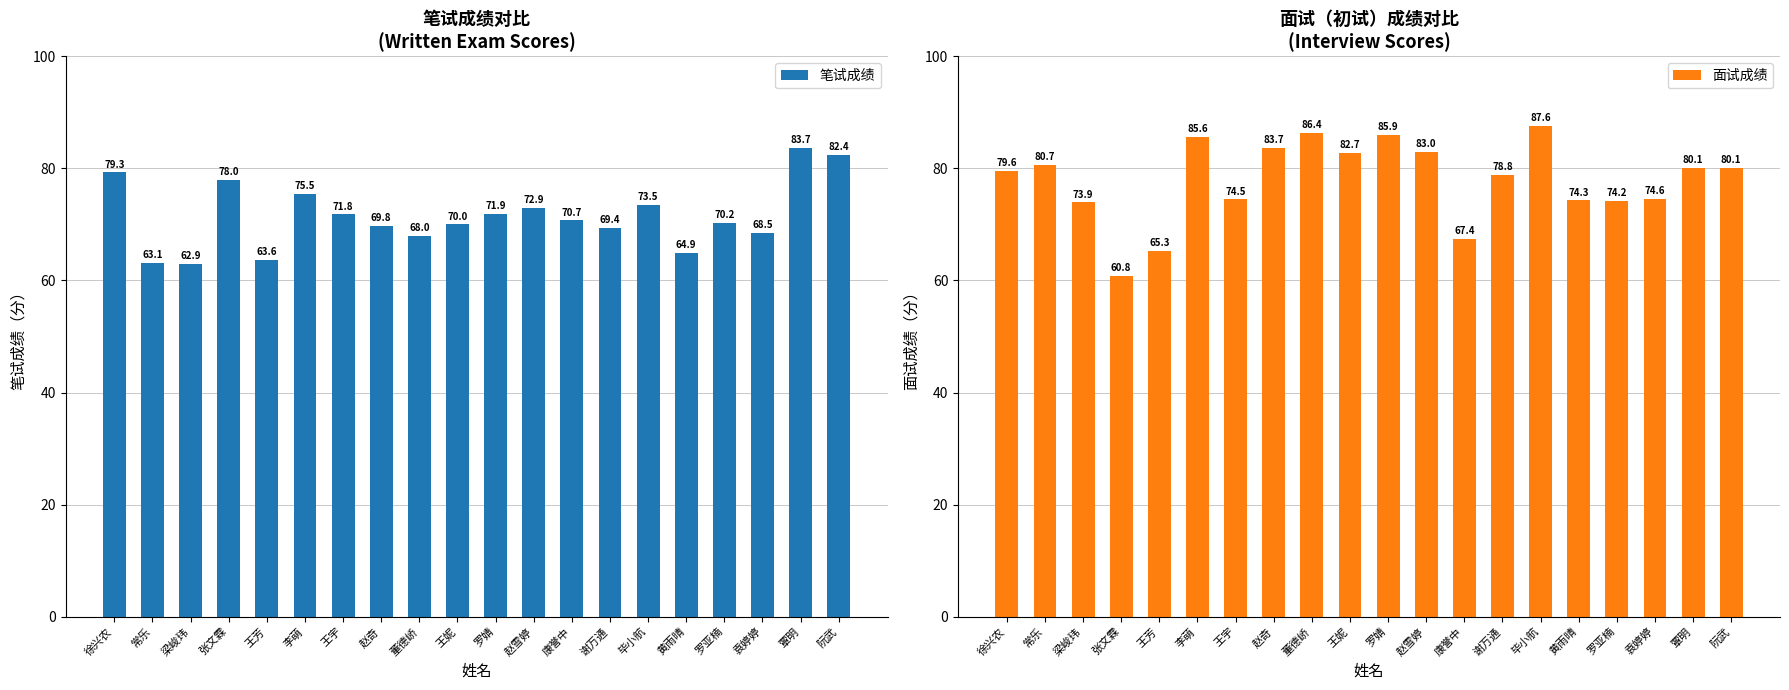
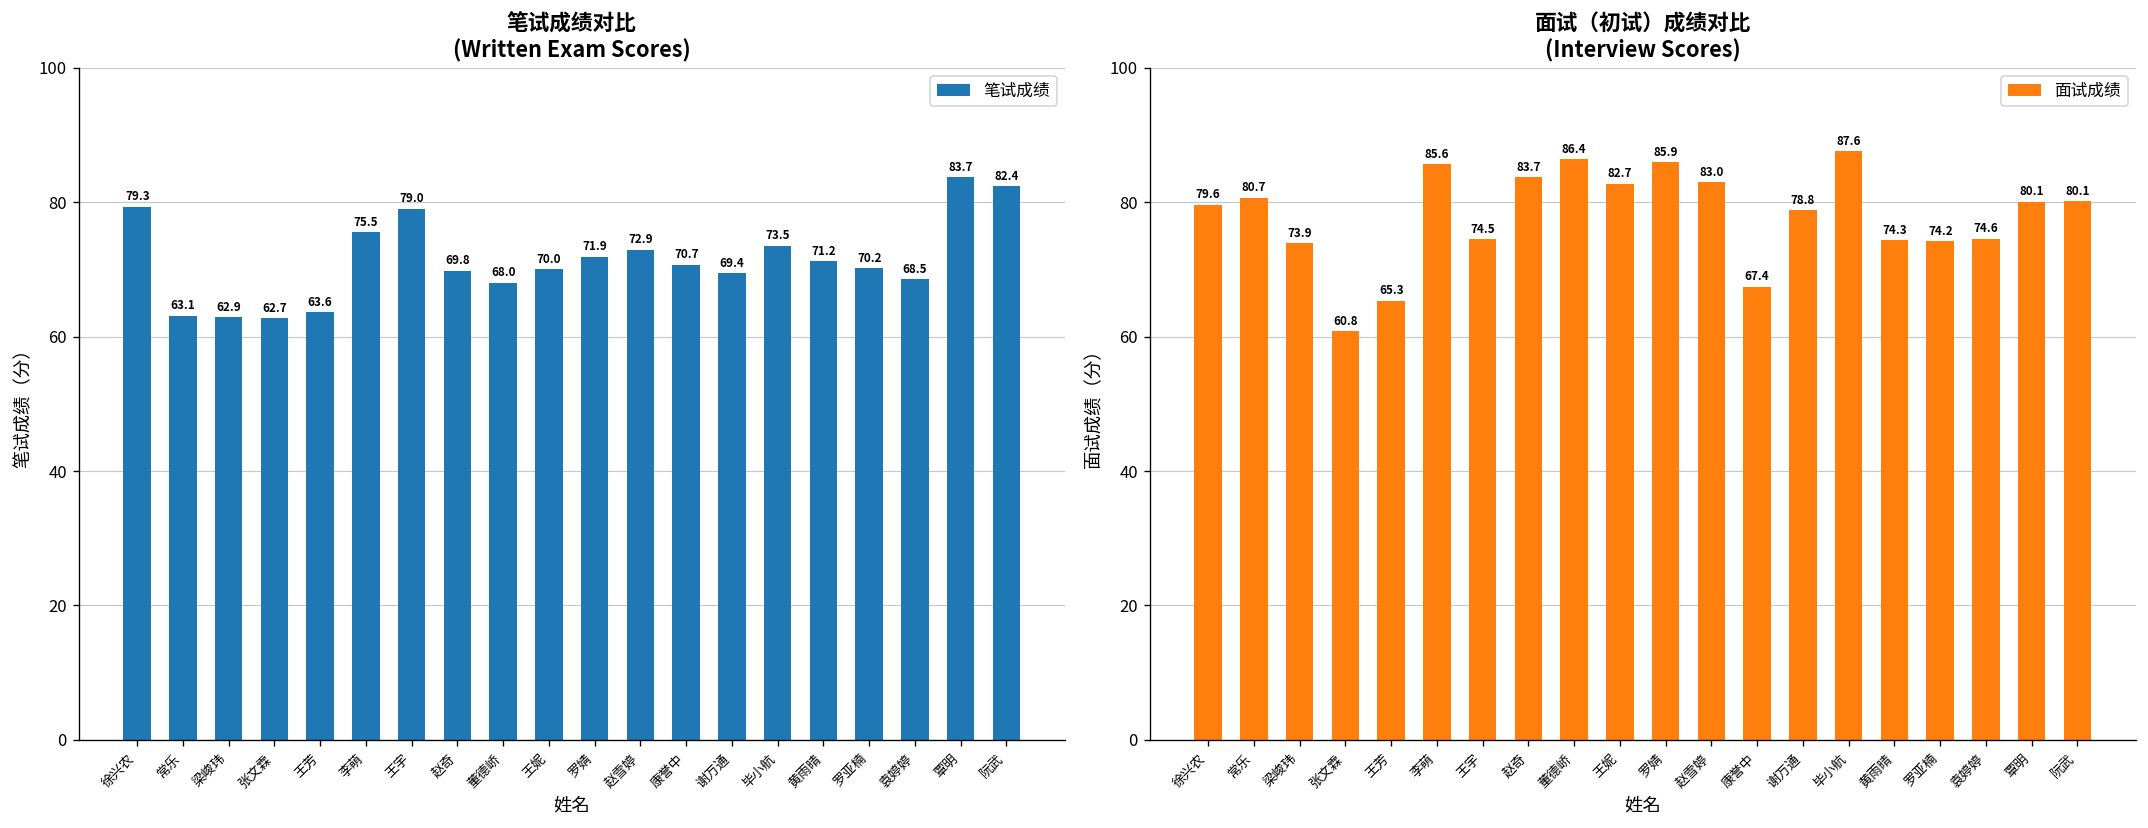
笔试成绩对比 (Written Exam Scores), 张文霖: 78.0 -> 62.7
笔试成绩对比 (Written Exam Scores), 王宇: 71.8 -> 79.0
笔试成绩对比 (Written Exam Scores), 黄雨晴: 64.9 -> 71.2
